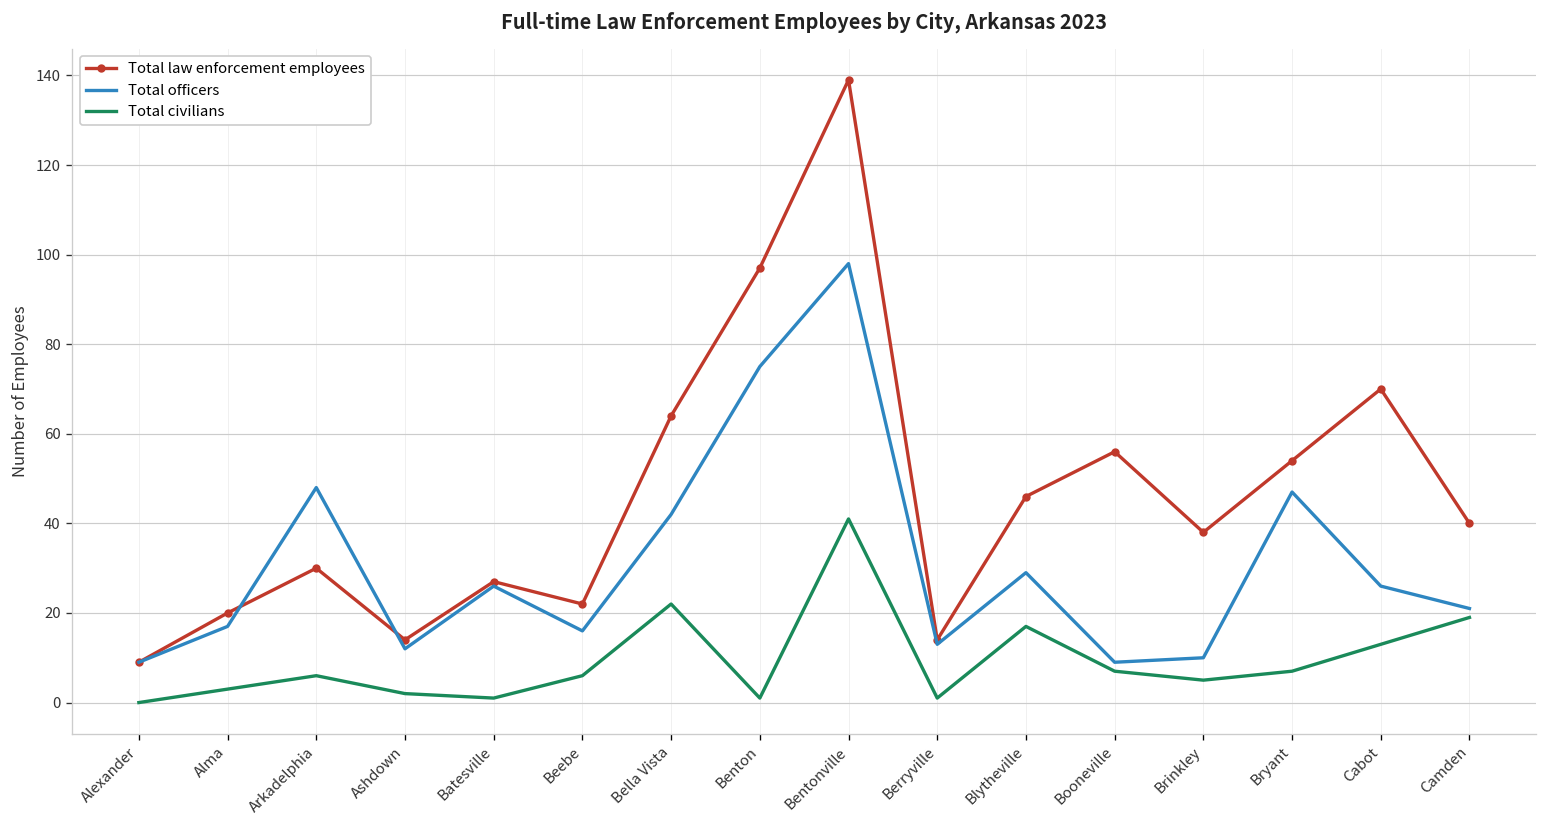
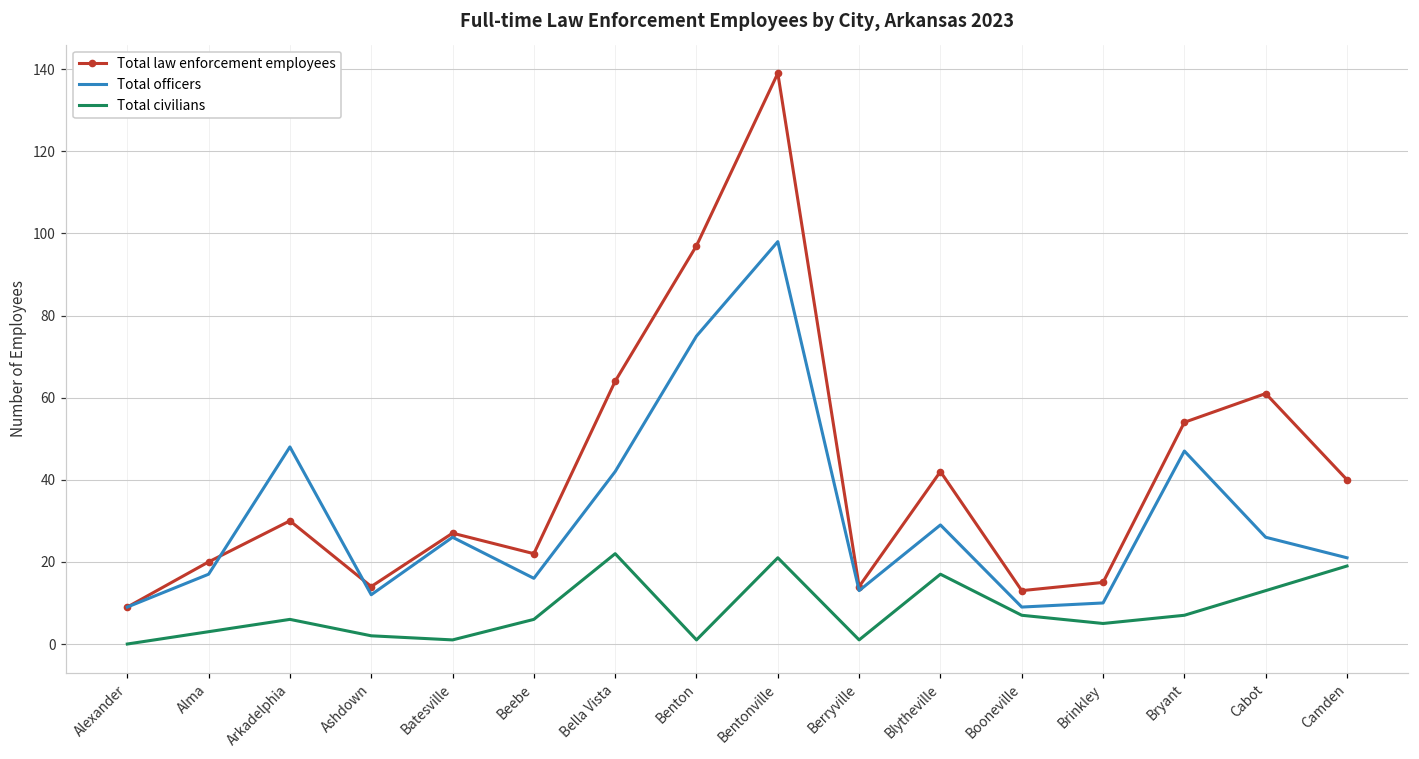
Total civilians, Bentonville: 41 -> 21
Total law enforcement employees, Blytheville: 46 -> 42
Total law enforcement employees, Booneville: 56 -> 13
Total law enforcement employees, Brinkley: 38 -> 15
Total law enforcement employees, Cabot: 70 -> 61
